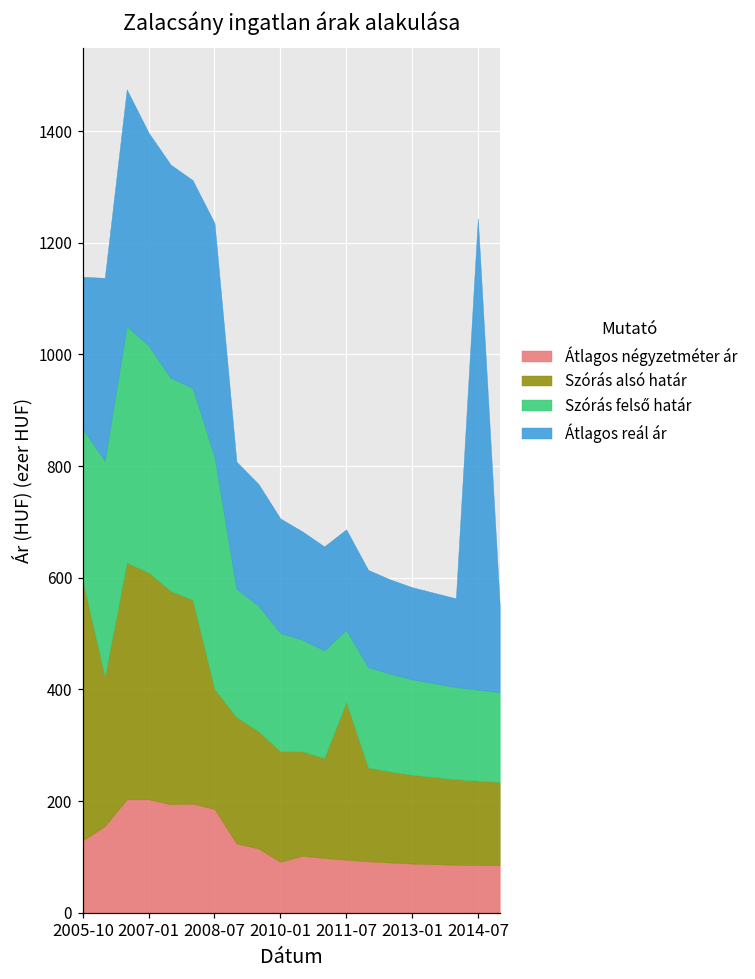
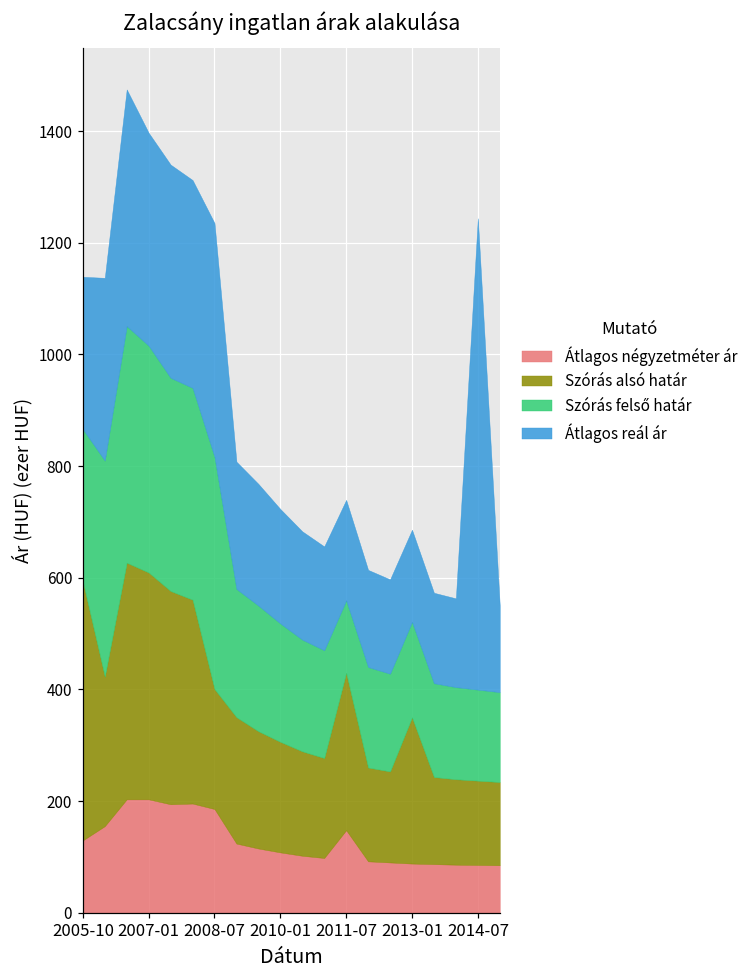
Átlagos négyzetméter ár, 2010-01: 90 -> 110
Átlagos négyzetméter ár, 2011-07: 100 -> 150
Szórás alsó határ, 2013-01: 160 -> 260
